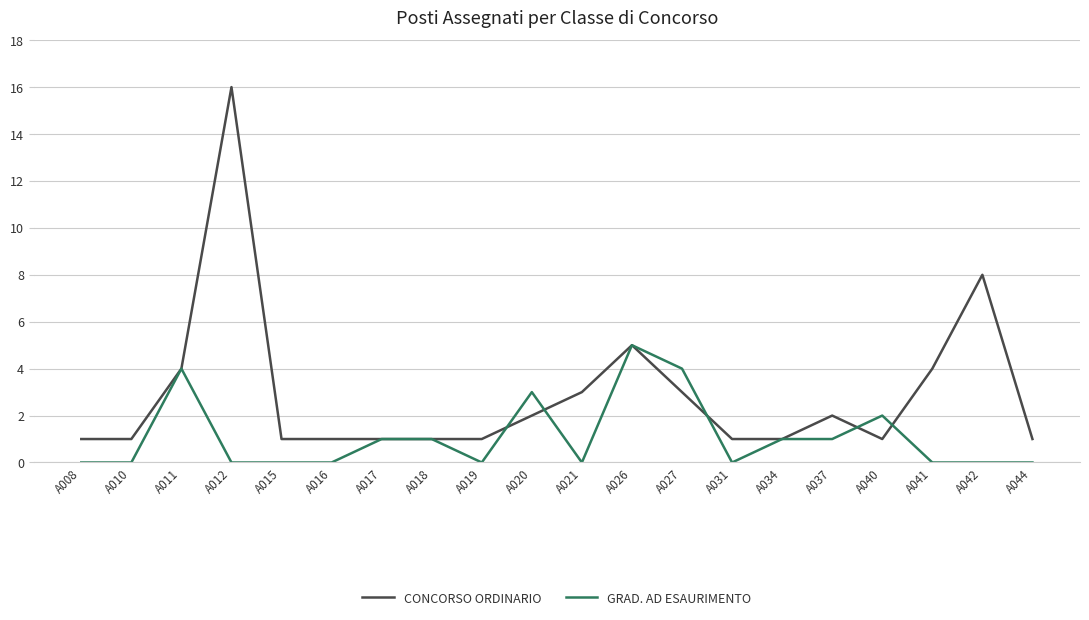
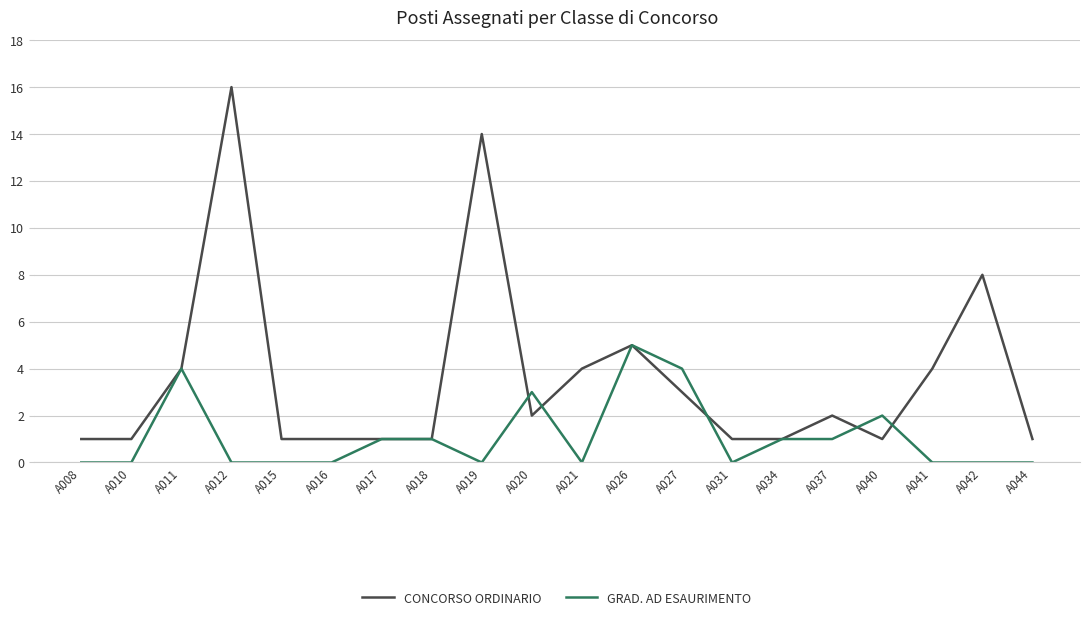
CONCORSO ORDINARIO, A019: 1 -> 14
CONCORSO ORDINARIO, A021: 3 -> 4
